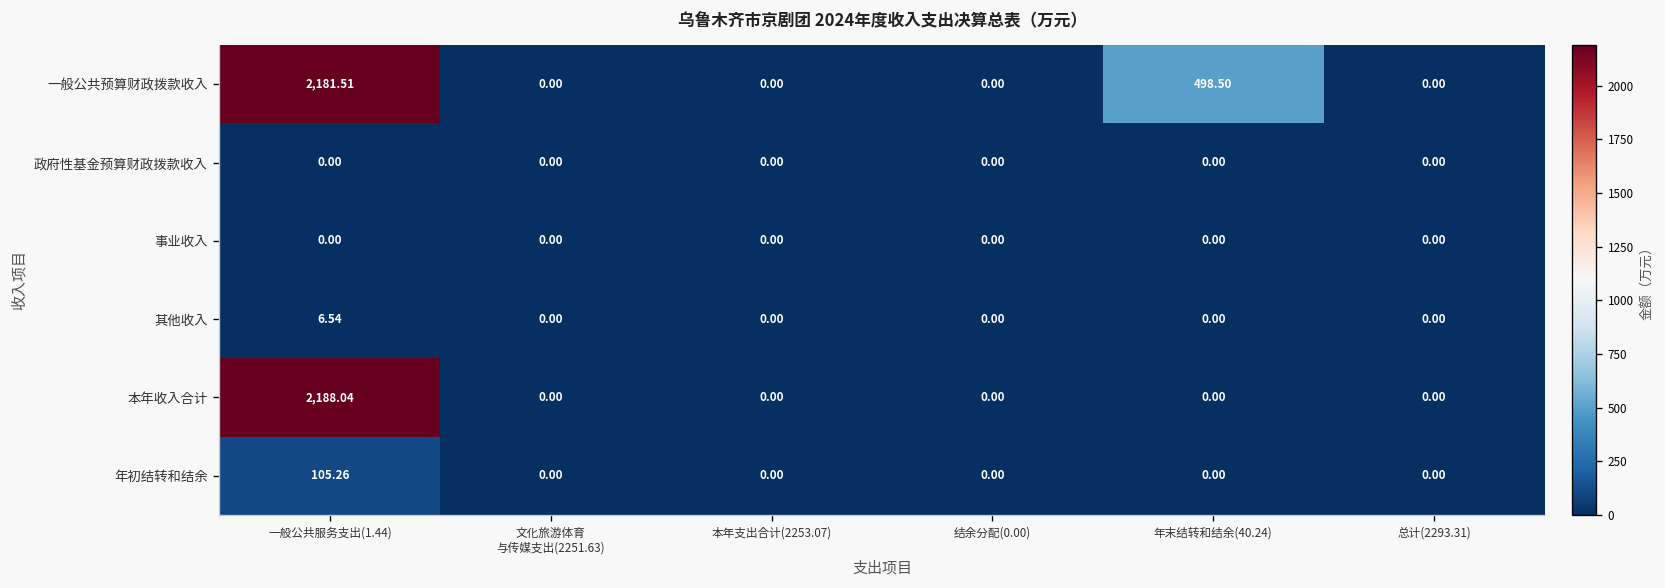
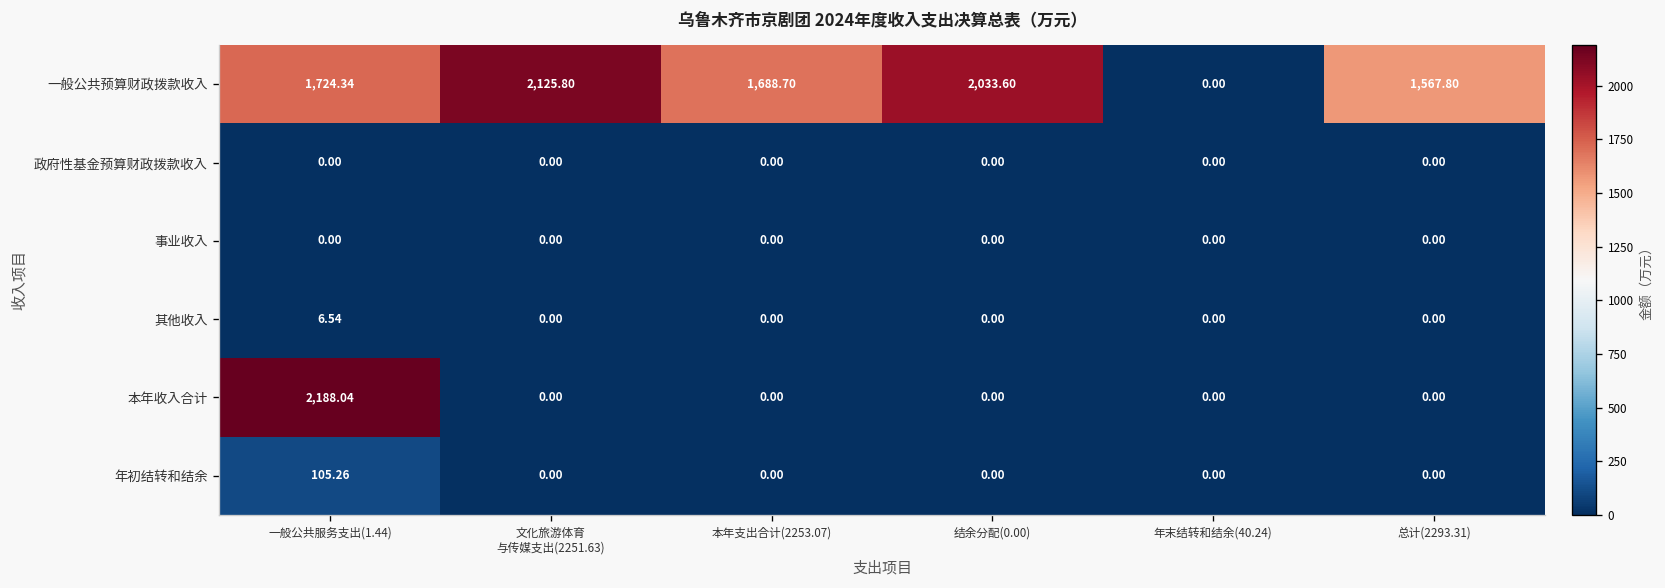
一般公共预算财政拨款收入, 一般公共服务支出(1.44): 2,181.51 -> 1,724.34
一般公共预算财政拨款收入, 文化旅游体育 与传媒支出(2251.63): 0.00 -> 2,125.80
一般公共预算财政拨款收入, 本年支出合计(2253.07): 0.00 -> 1,688.70
一般公共预算财政拨款收入, 结余分配(0.00): 0.00 -> 2,033.60
一般公共预算财政拨款收入, 年末结转和结余(40.24): 498.50 -> 0.00
一般公共预算财政拨款收入, 总计(2293.31): 0.00 -> 1,567.80
